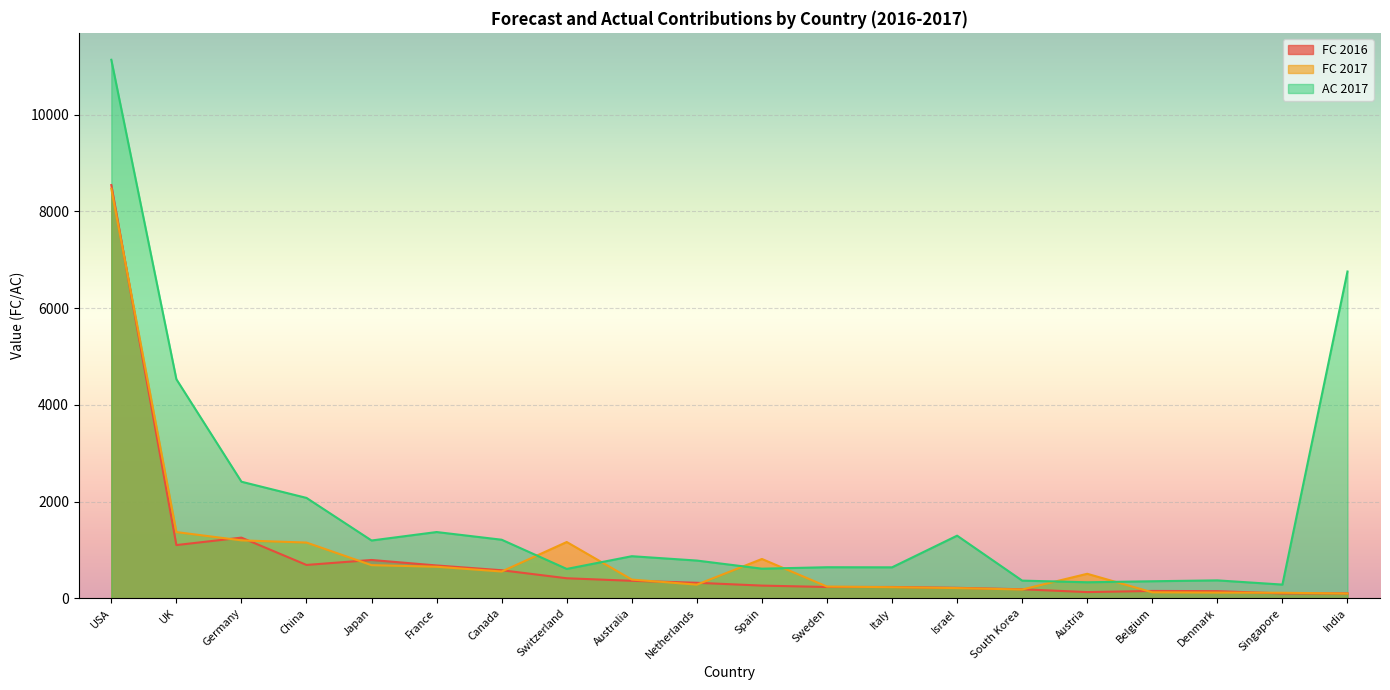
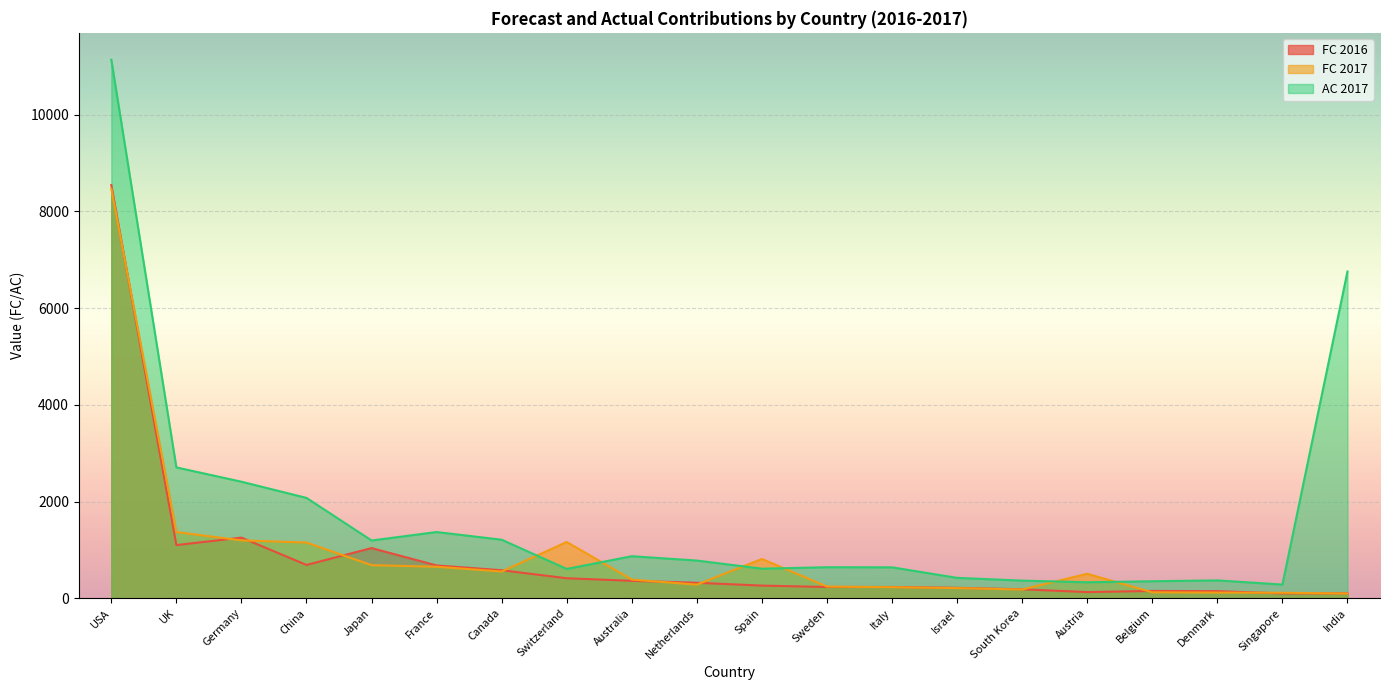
AC 2017, UK: 4500 -> 2700
FC 2016, Japan: 800 -> 1000
AC 2017, Israel: 1300 -> 400
